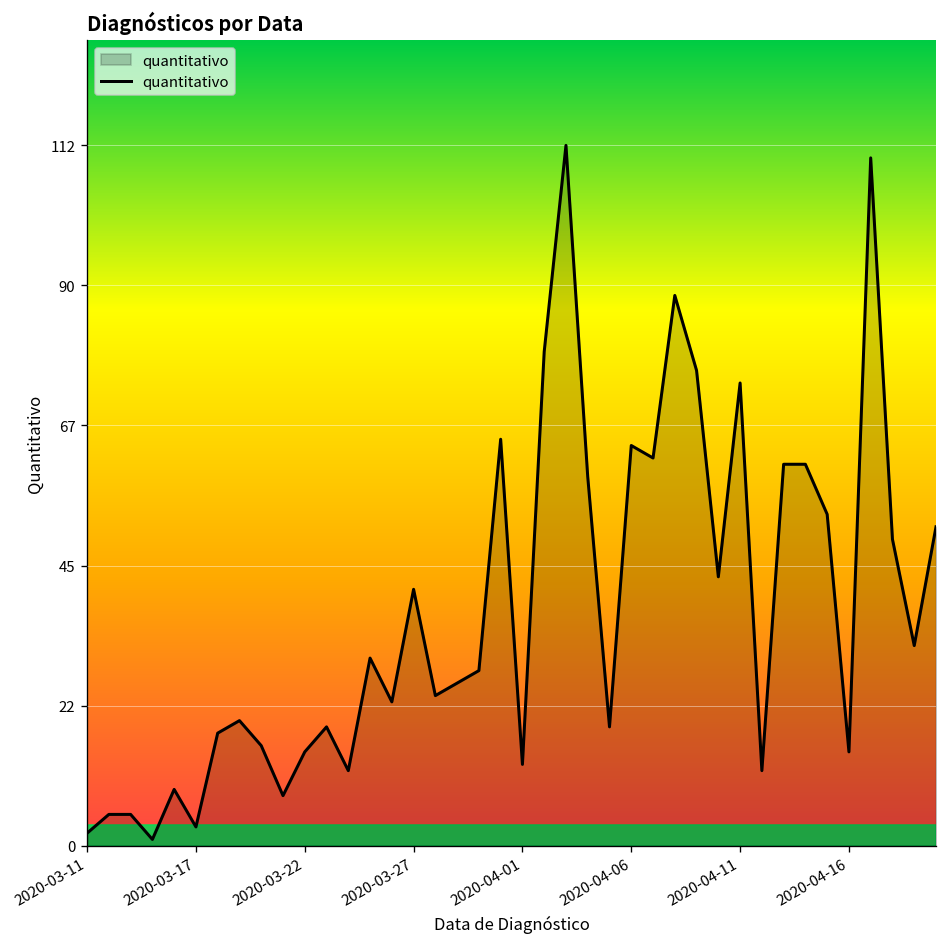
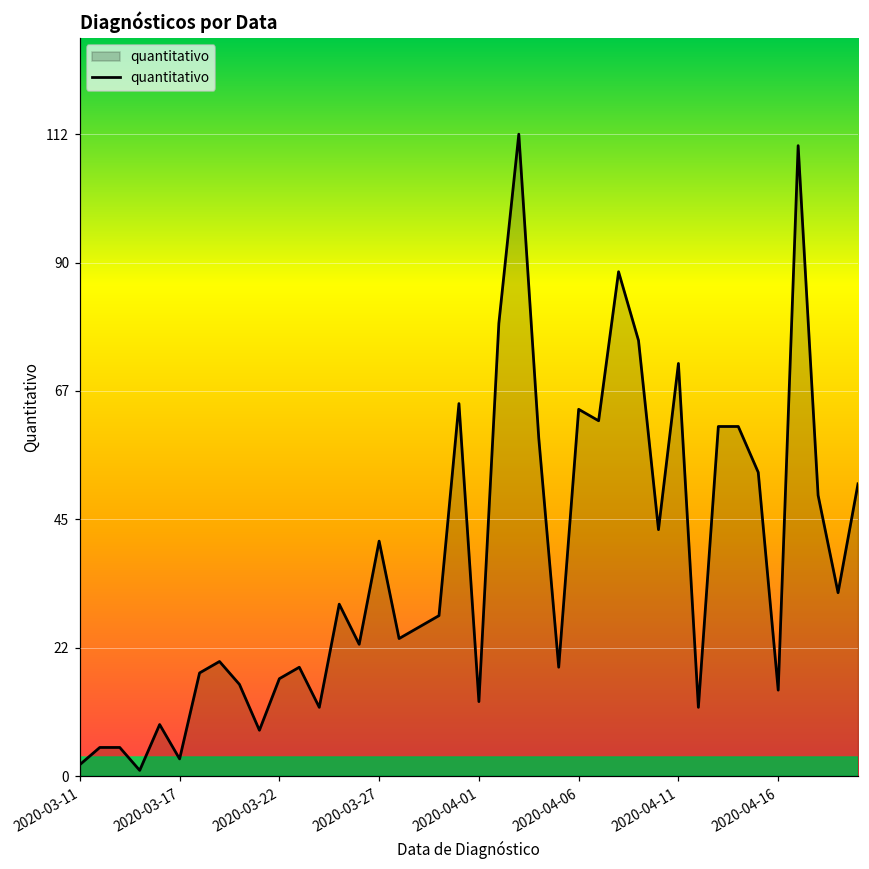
2020-03-22: 15 -> 17
2020-04-11: 74 -> 72
